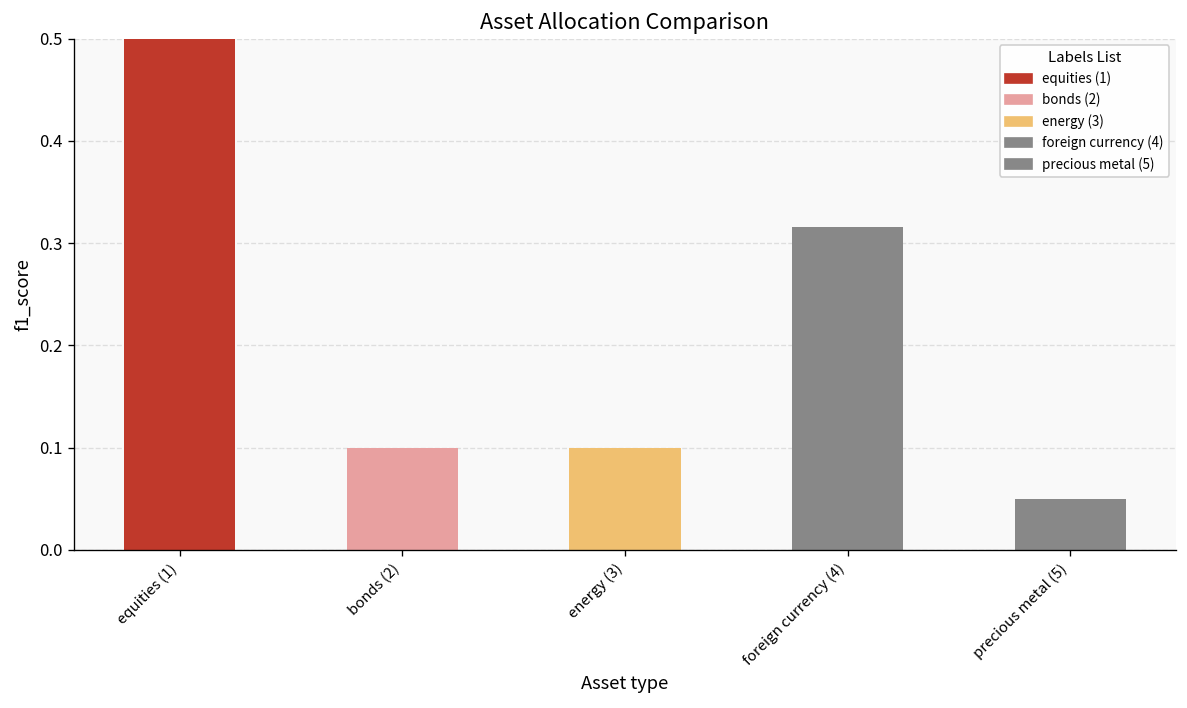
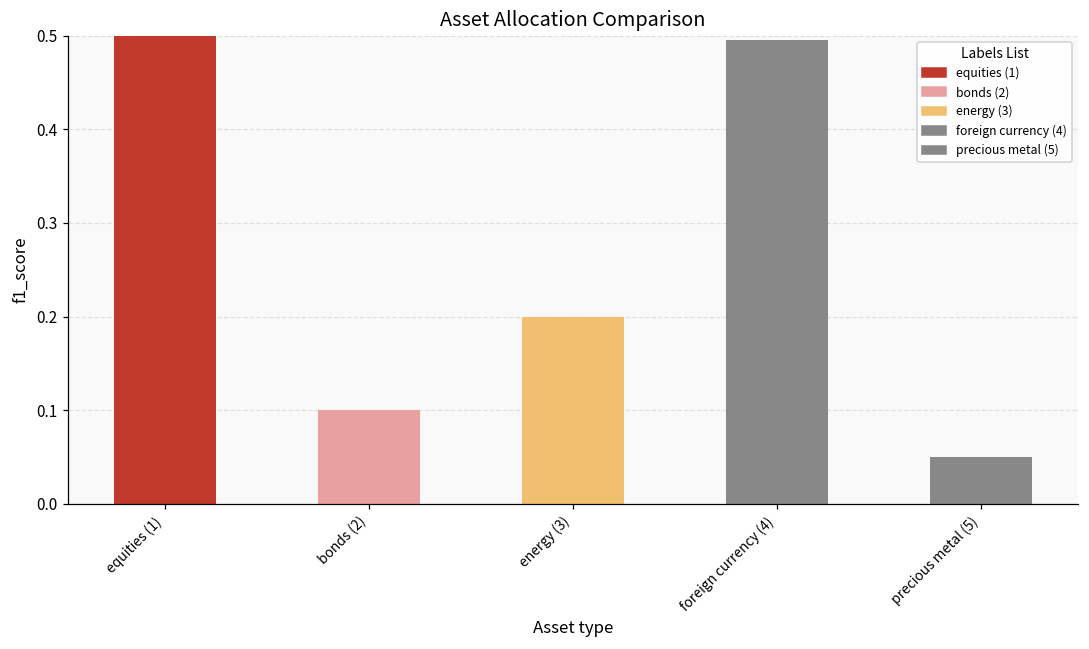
energy (3): 0.1 -> 0.2
foreign currency (4): 0.32 -> 0.50
